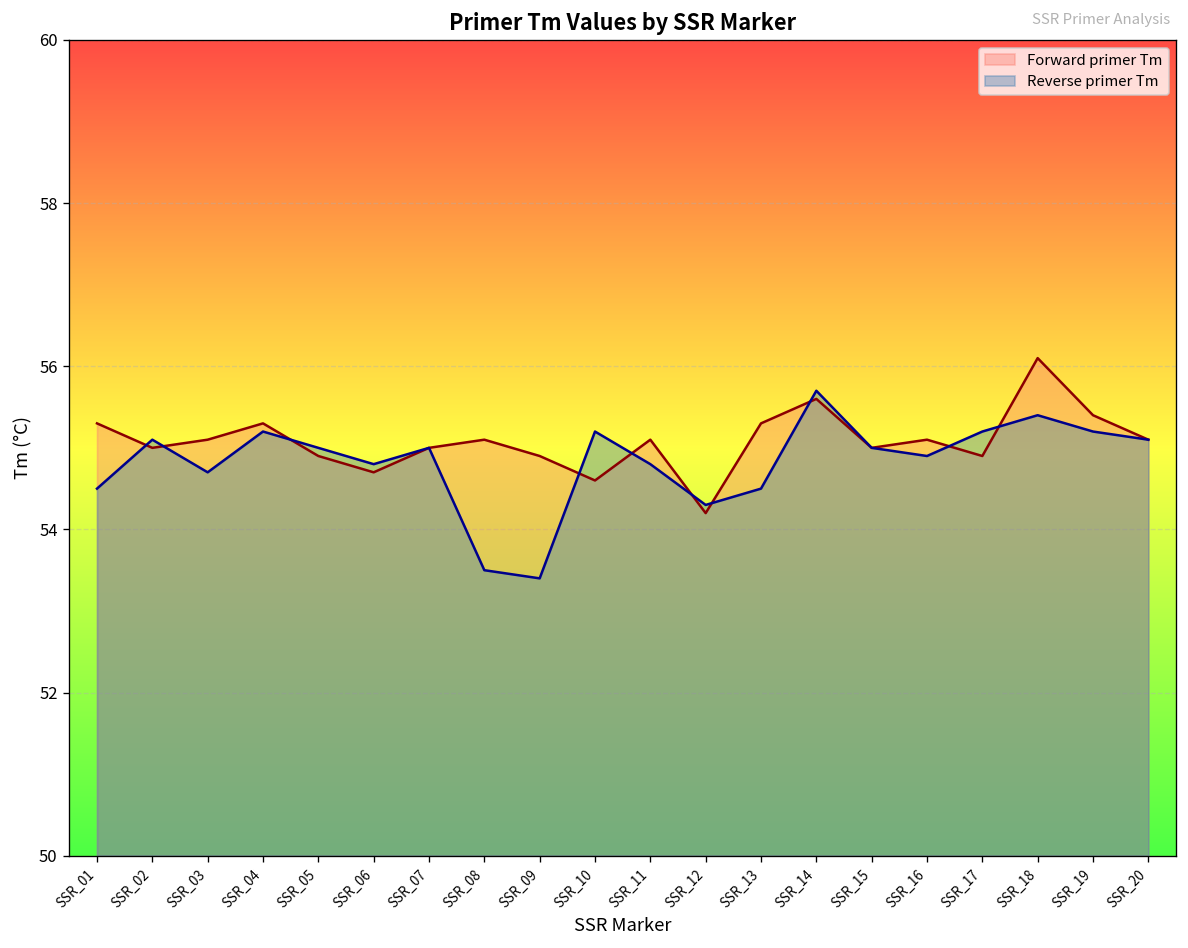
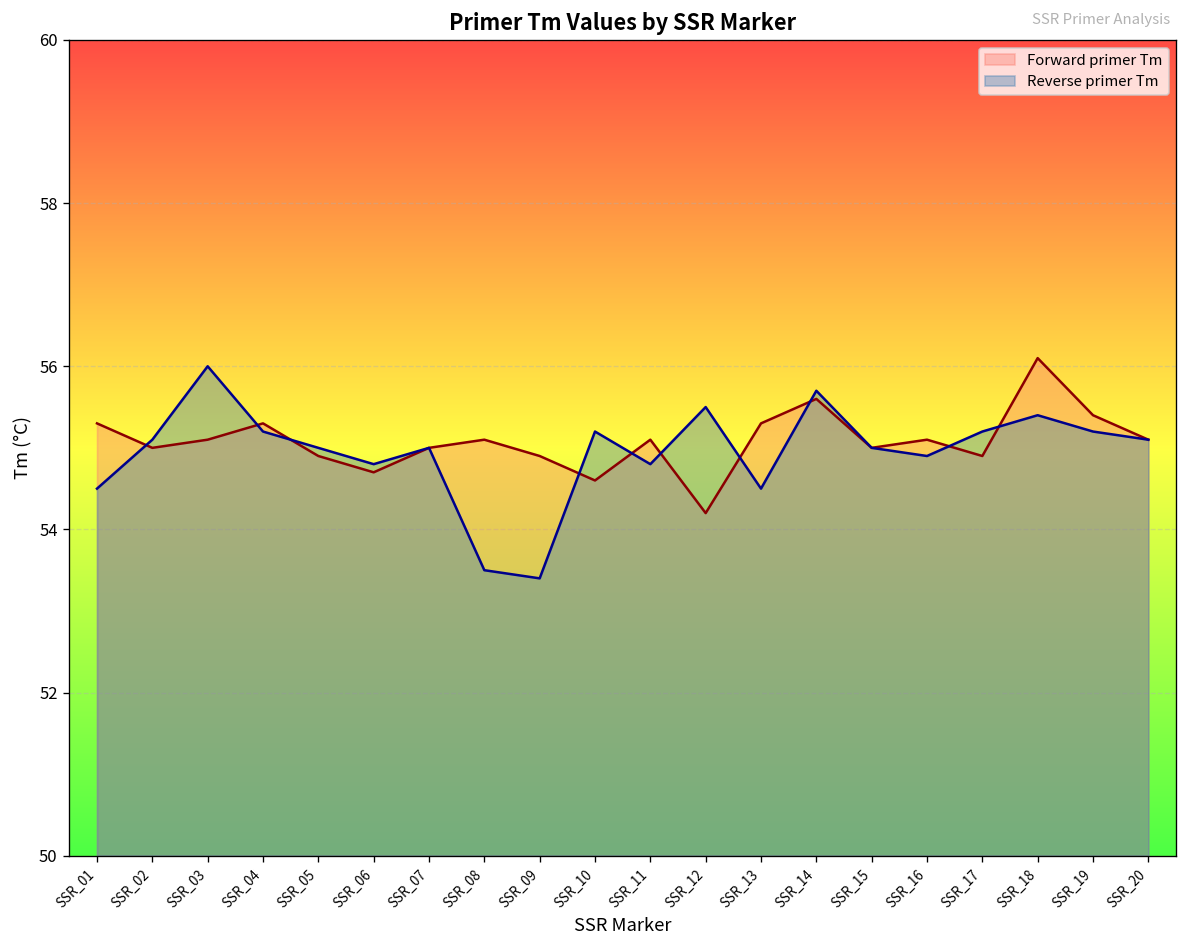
Reverse primer Tm, SSR_03: 54.7 -> 56.0
Reverse primer Tm, SSR_12: 54.3 -> 55.5
